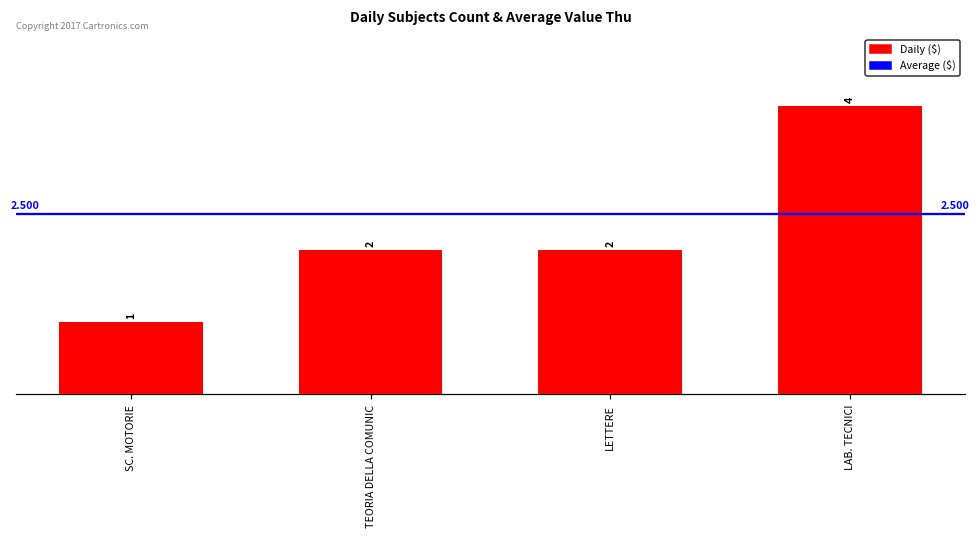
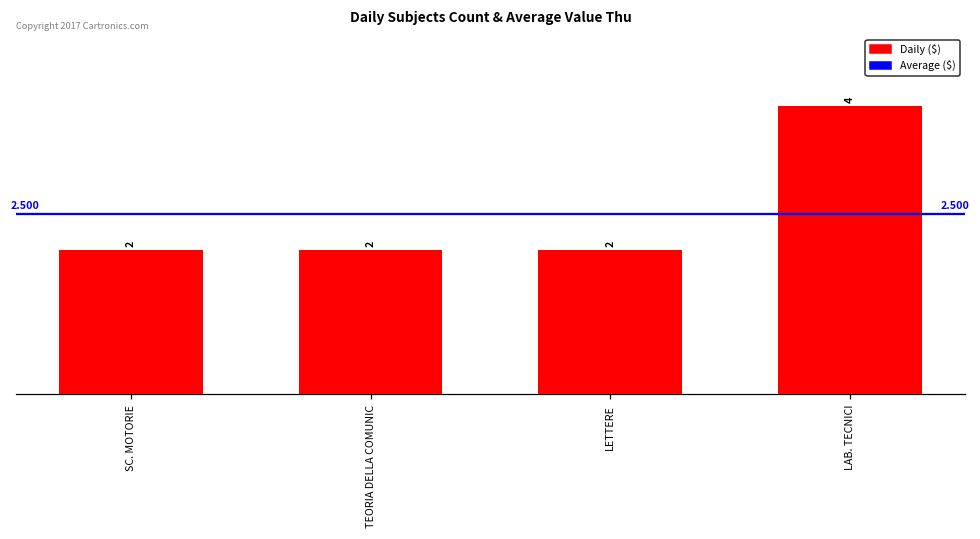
SC. MOTORIE: 1 -> 2
